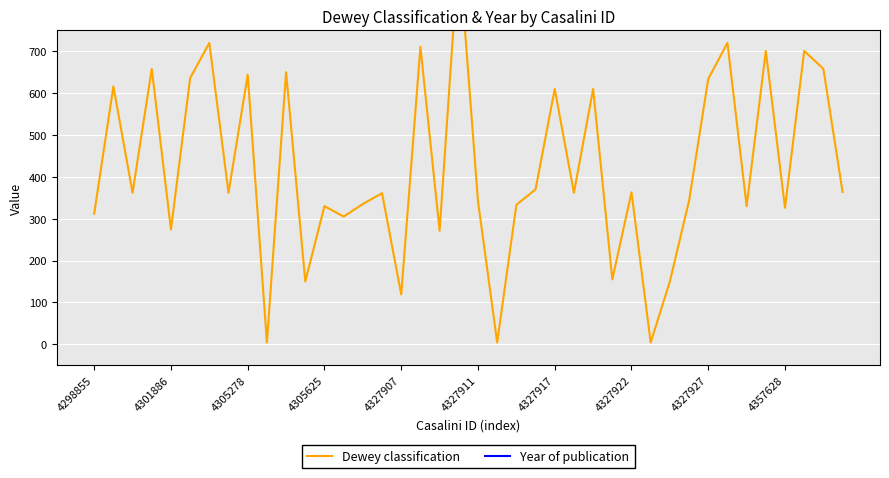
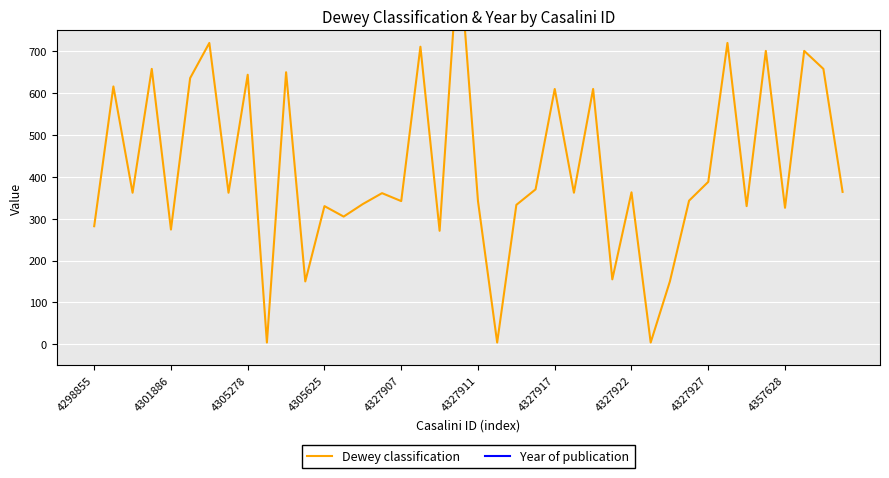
Dewey classification, 4298855: 310 -> 280
Dewey classification, 4327907: 120 -> 340
Dewey classification, 4327927: 630 -> 390
